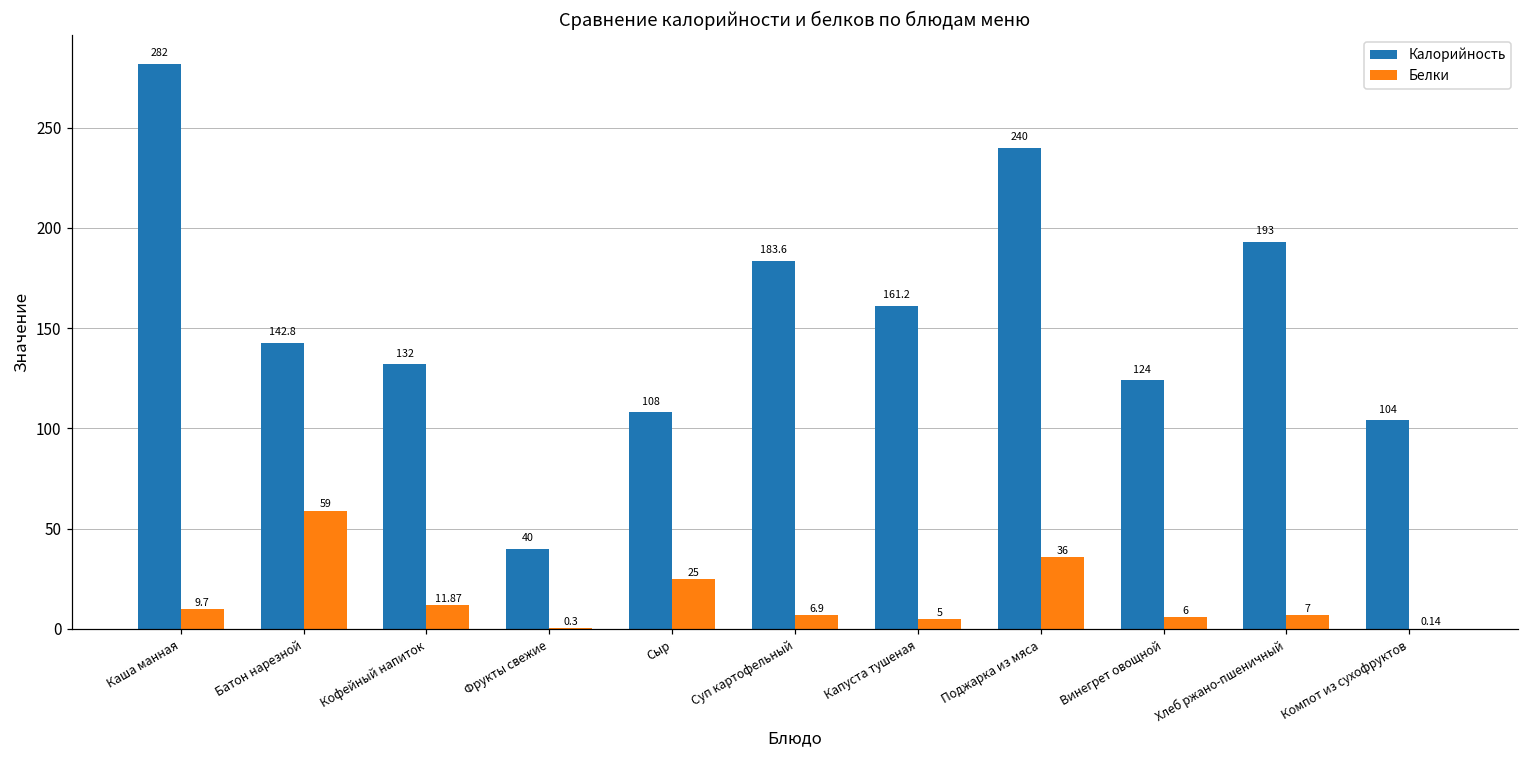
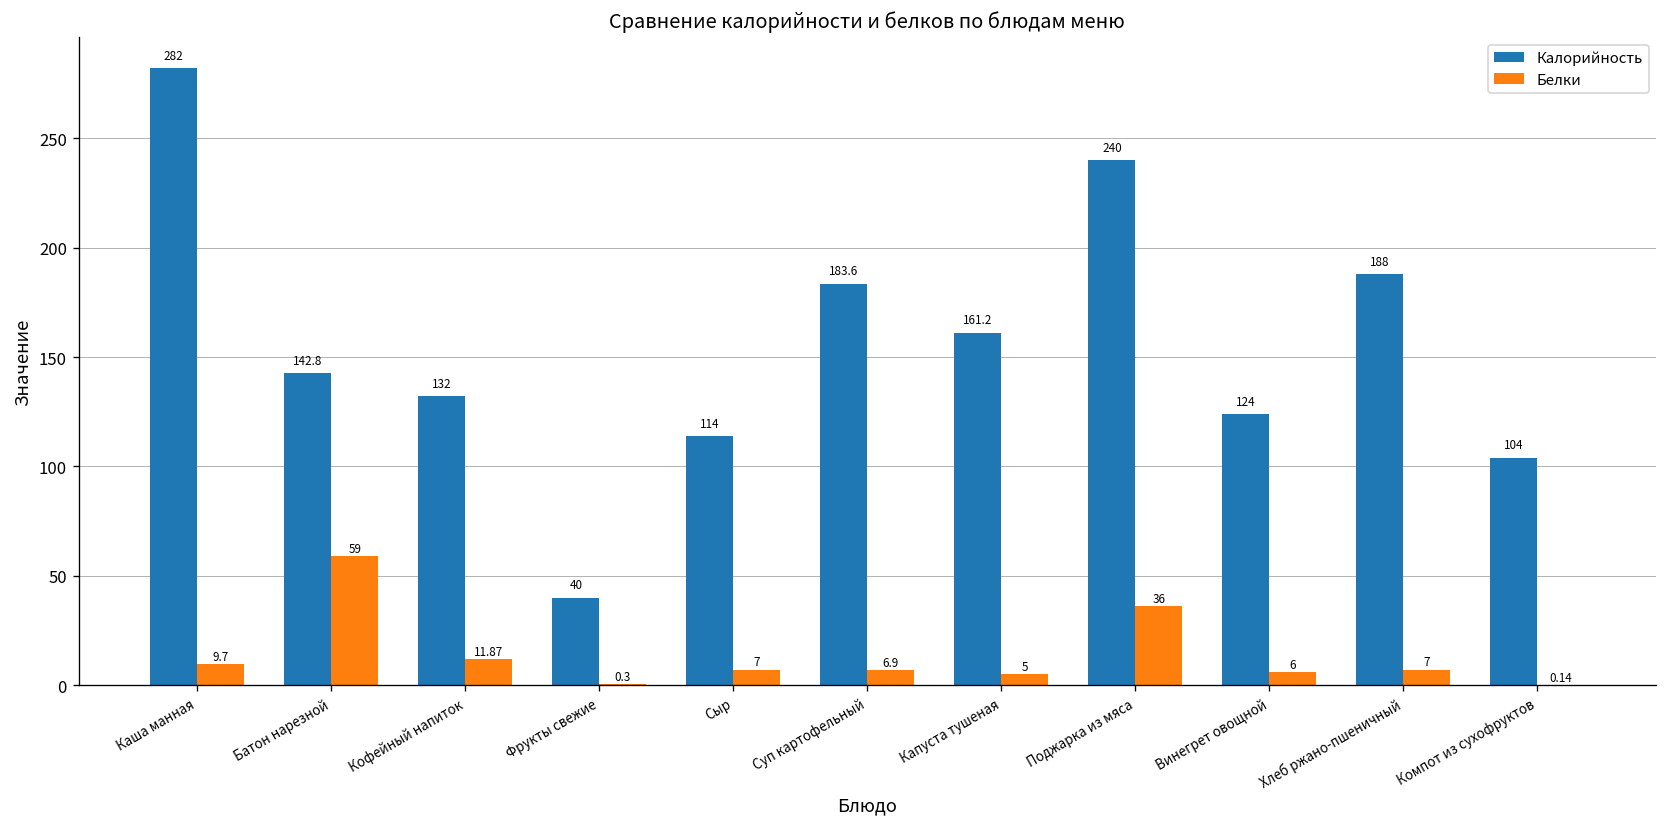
Калорийность, Сыр: 108 -> 114
Белки, Сыр: 25 -> 7
Калорийность, Хлеб ржано-пшеничный: 193 -> 188
